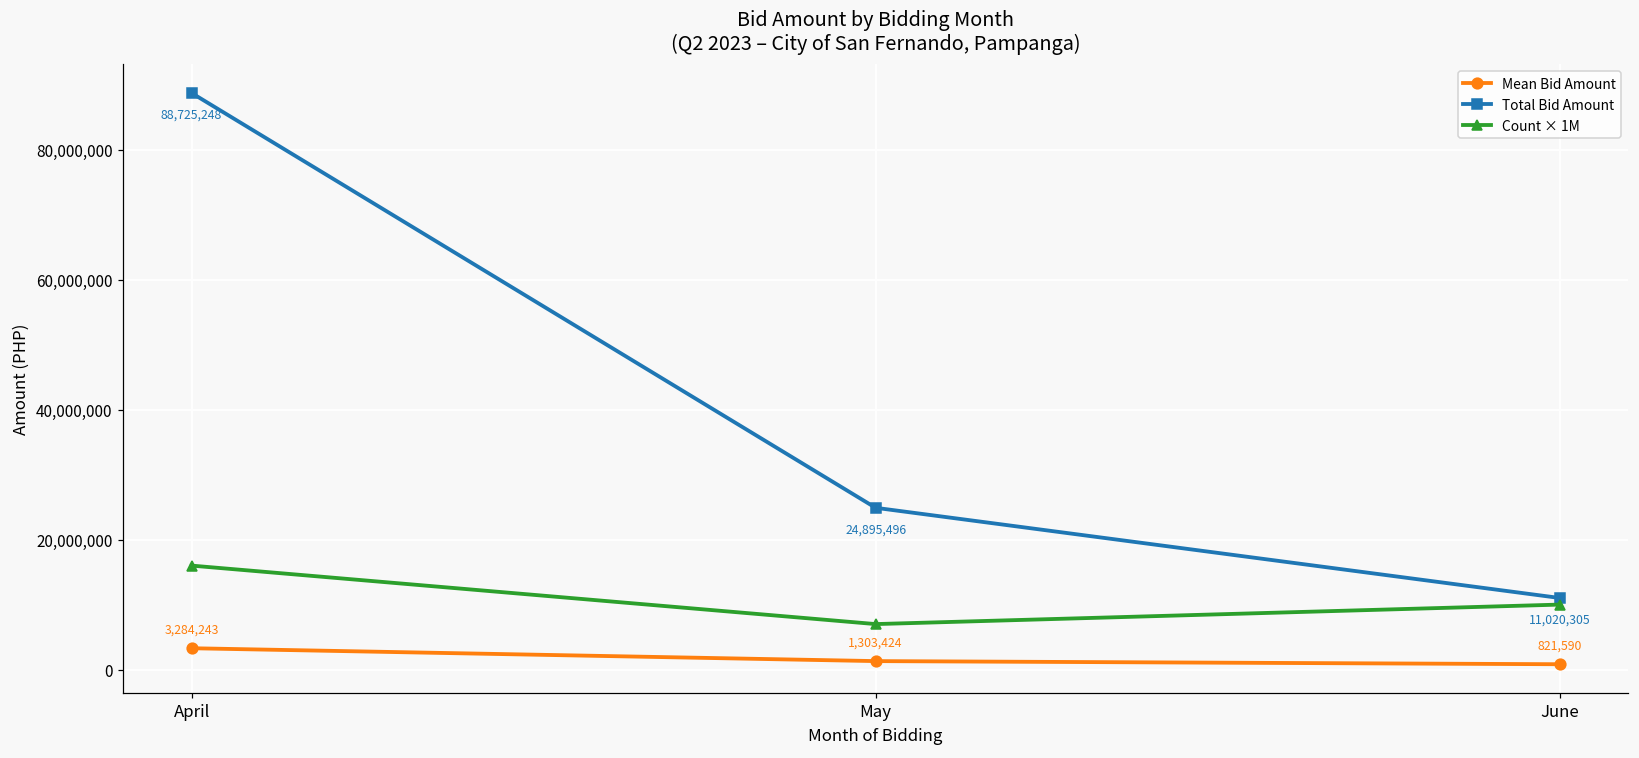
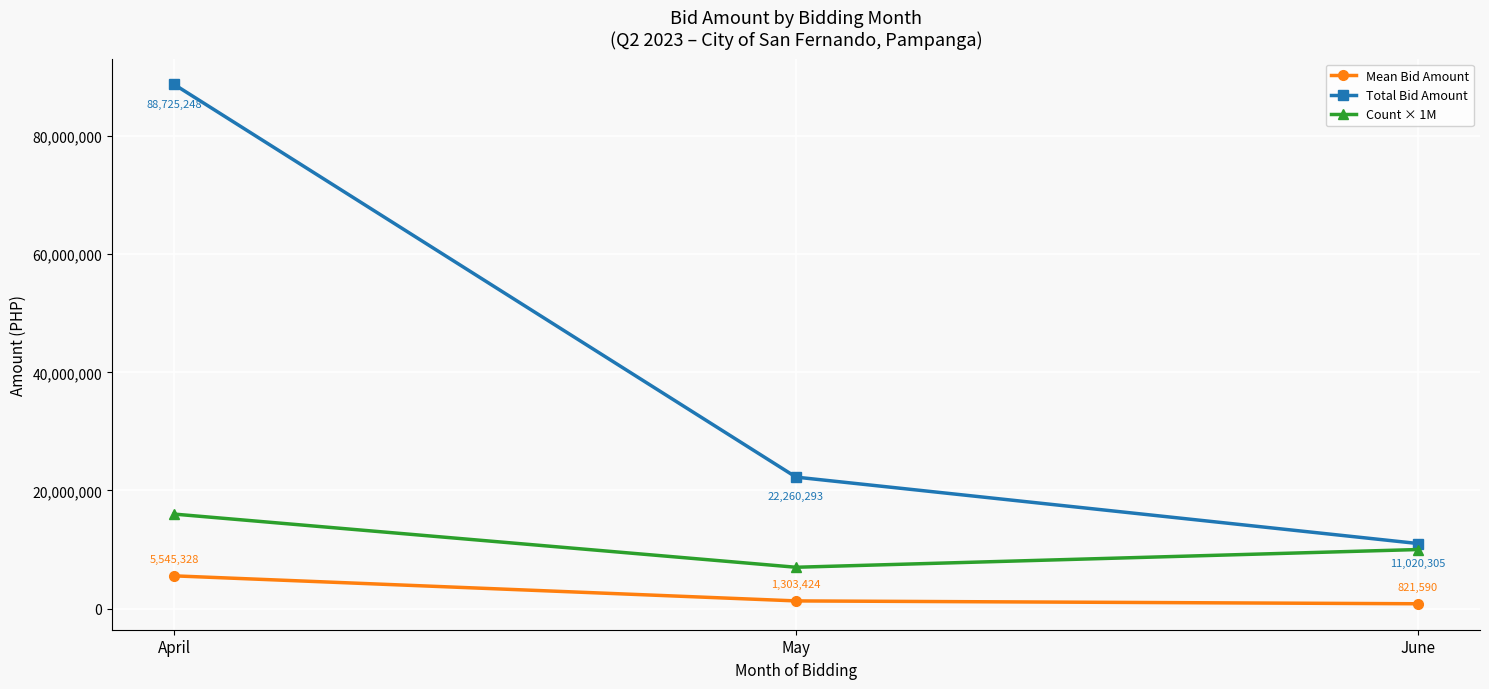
Mean Bid Amount, April: 3,284,243 -> 5,545,328
Total Bid Amount, May: 24,895,496 -> 22,260,293
